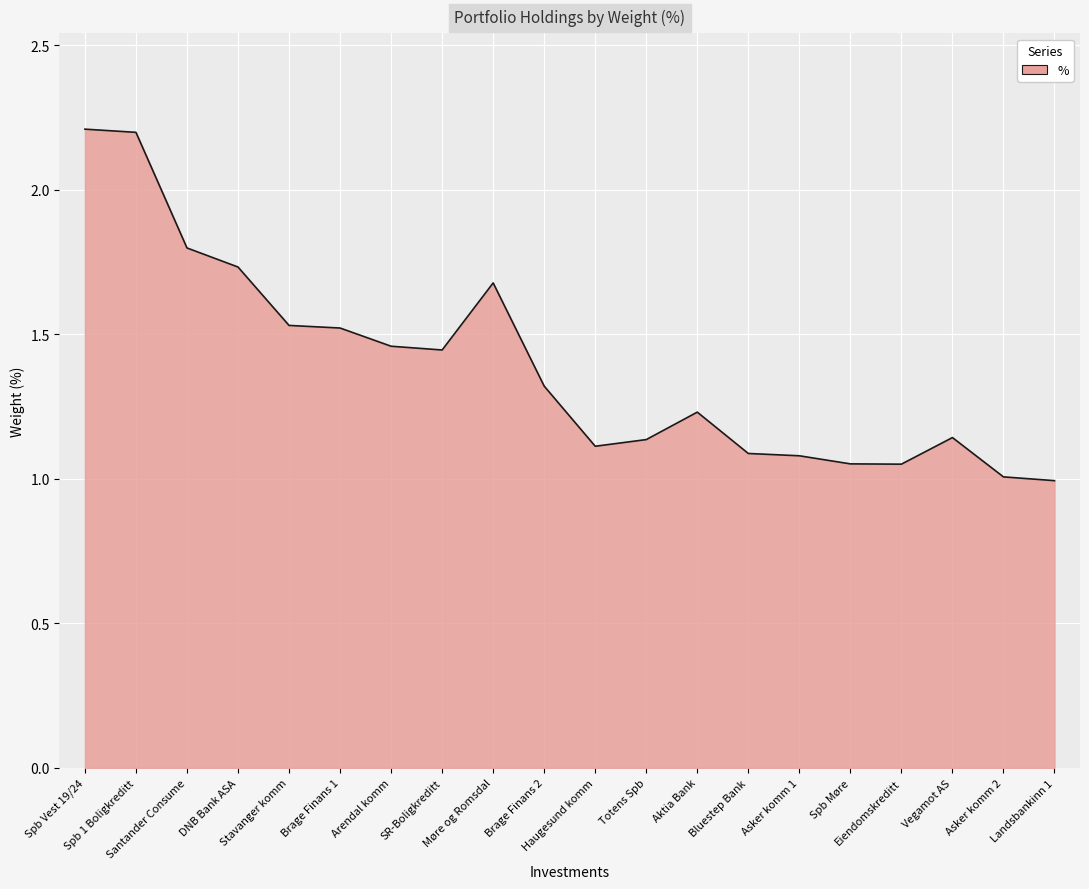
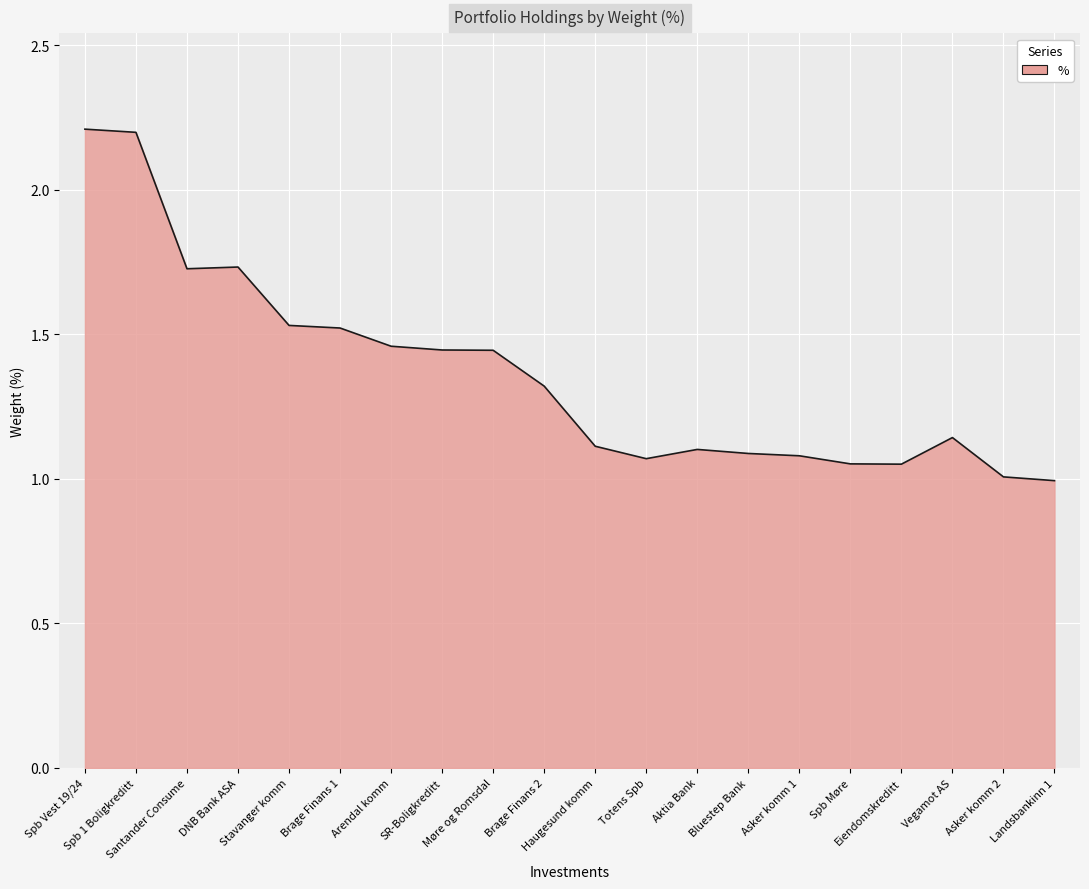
Santander Consume: 1.80 -> 1.73
Møre og Romsdal: 1.68 -> 1.45
Totens Spb: 1.14 -> 1.07
Aktia Bank: 1.23 -> 1.10
